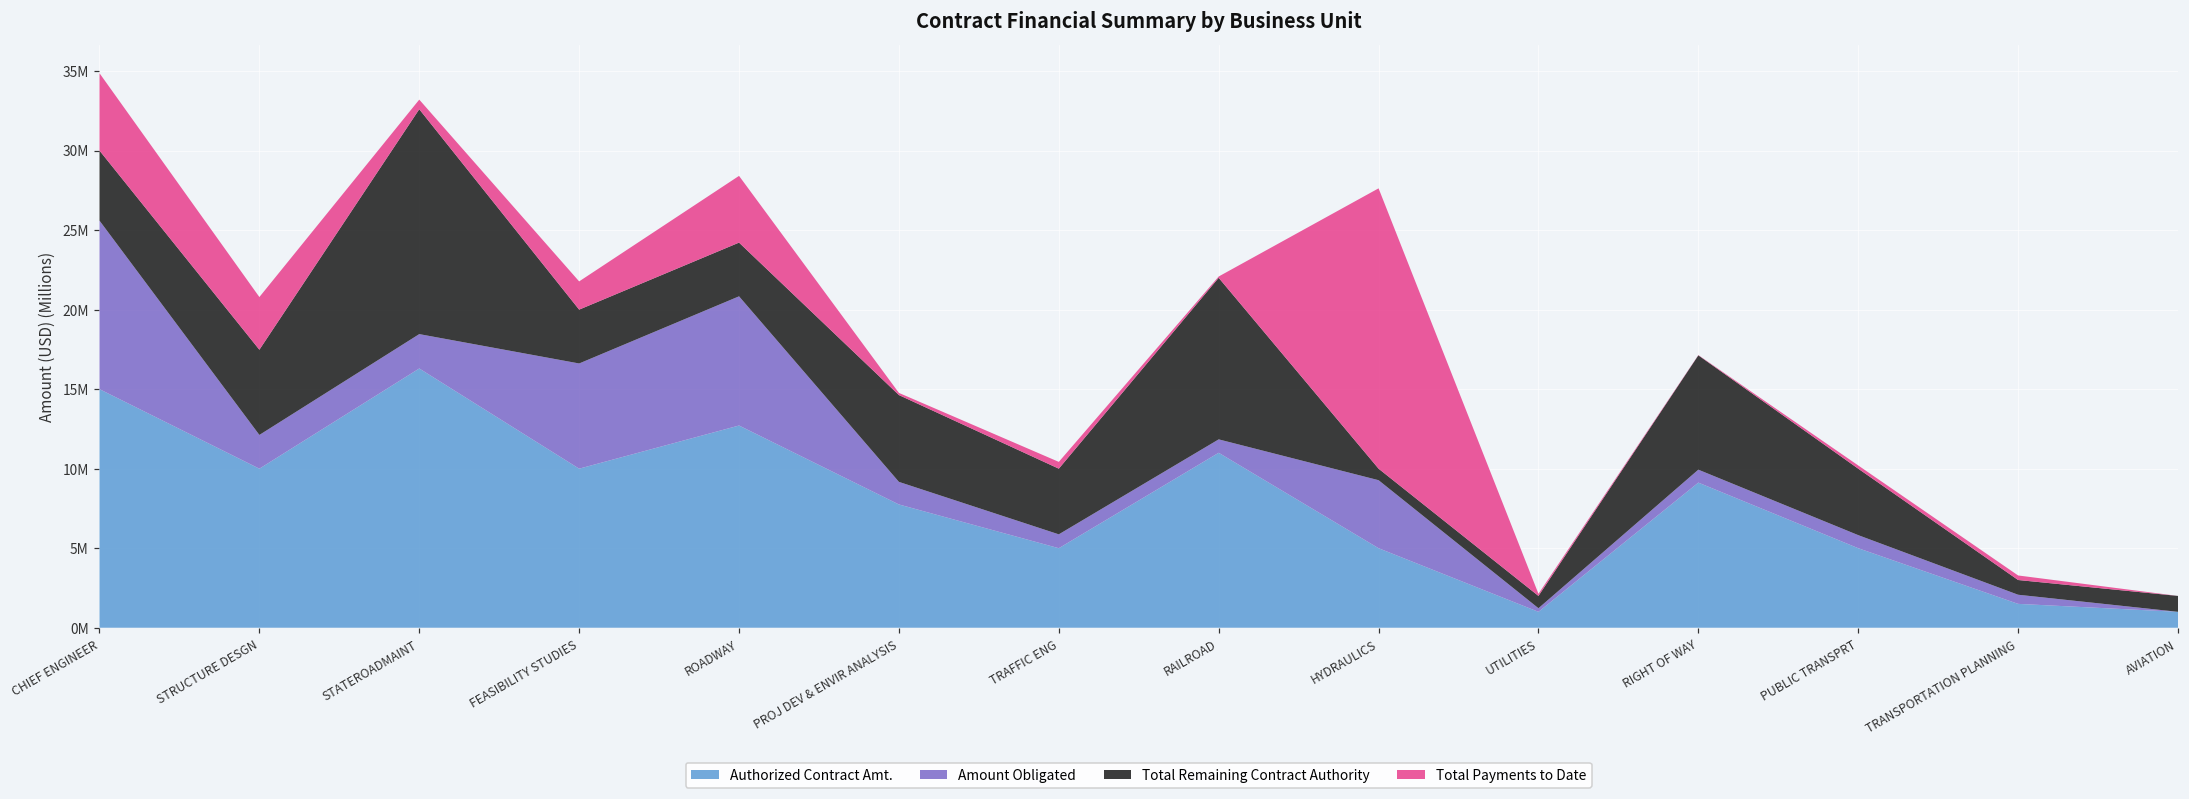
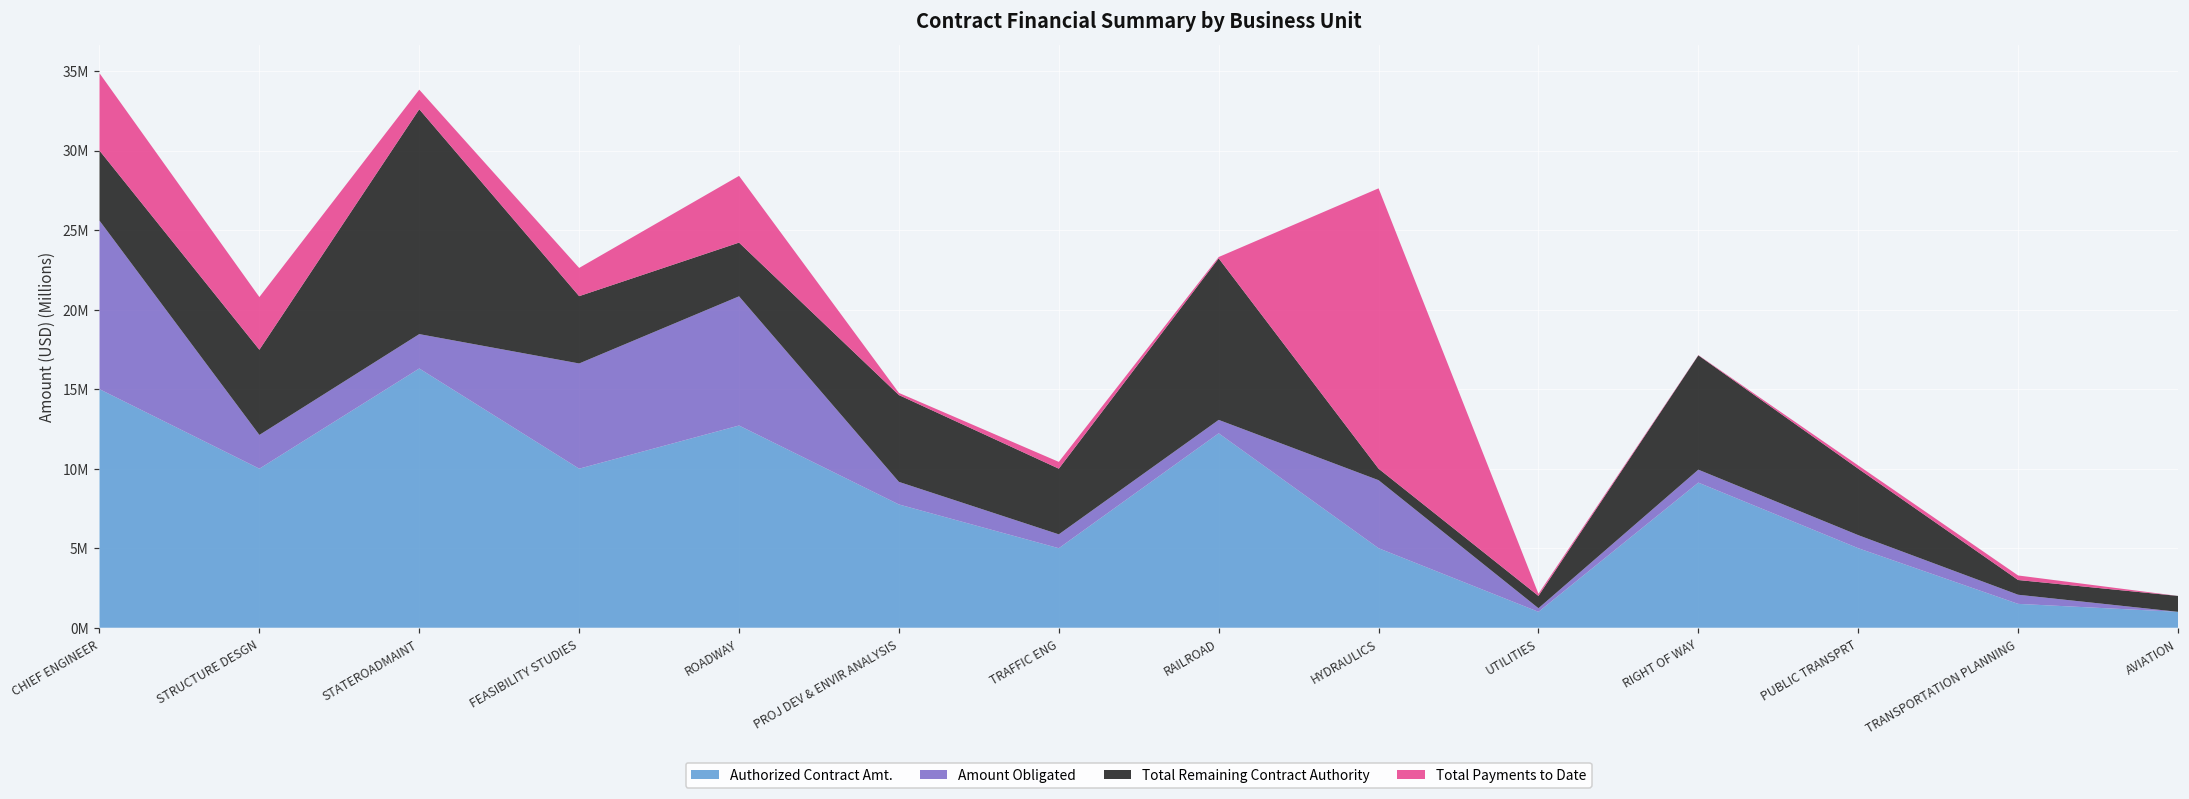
Total Payments to Date, STATEROADMAINT: 600000 -> 1200000
Total Remaining Contract Authority, FEASIBILITY STUDIES: 3400000 -> 4200000
Authorized Contract Amt., RAILROAD: 11000000 -> 12200000
